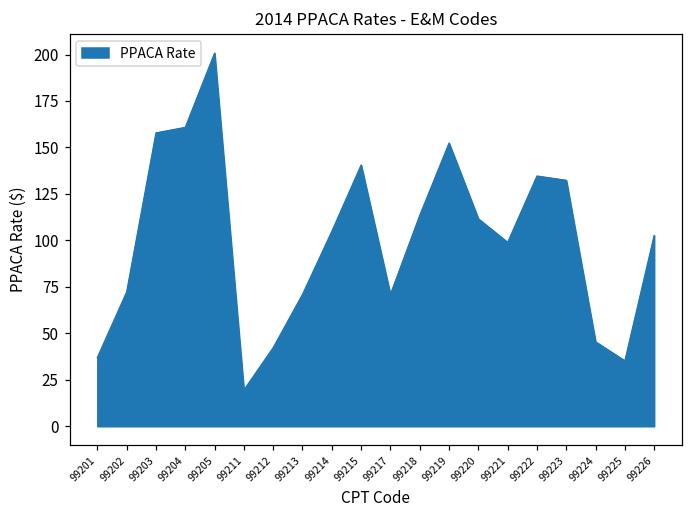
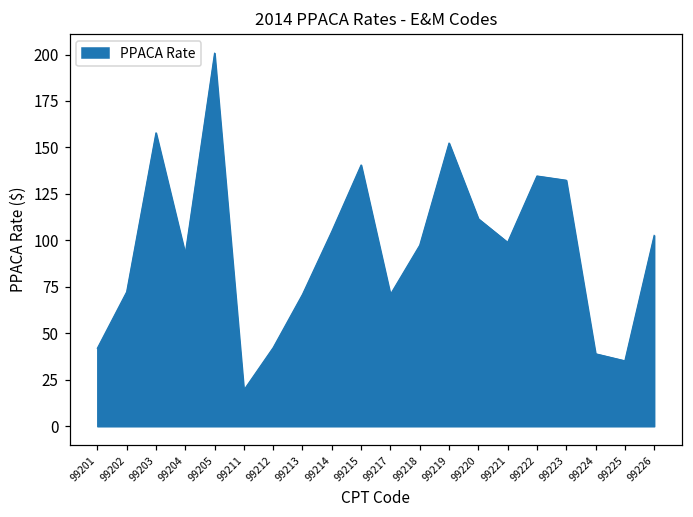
99201: 37 -> 42
99204: 161 -> 93
99218: 113 -> 97
99224: 45 -> 39
